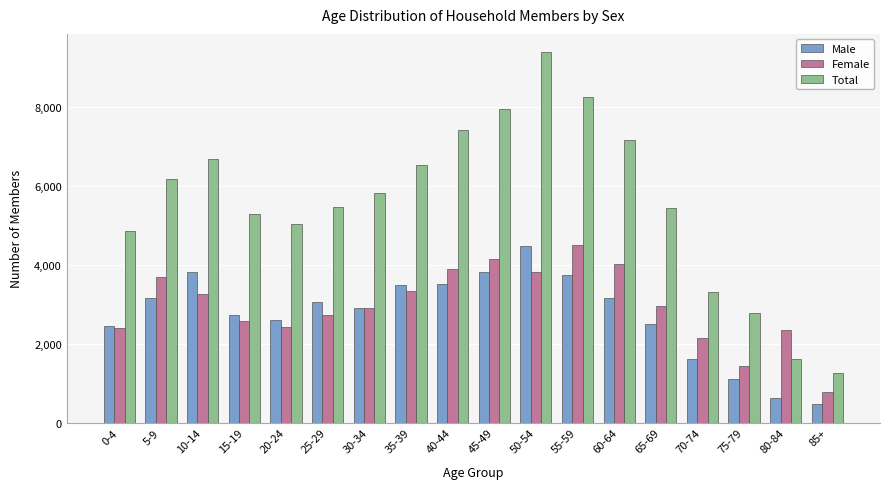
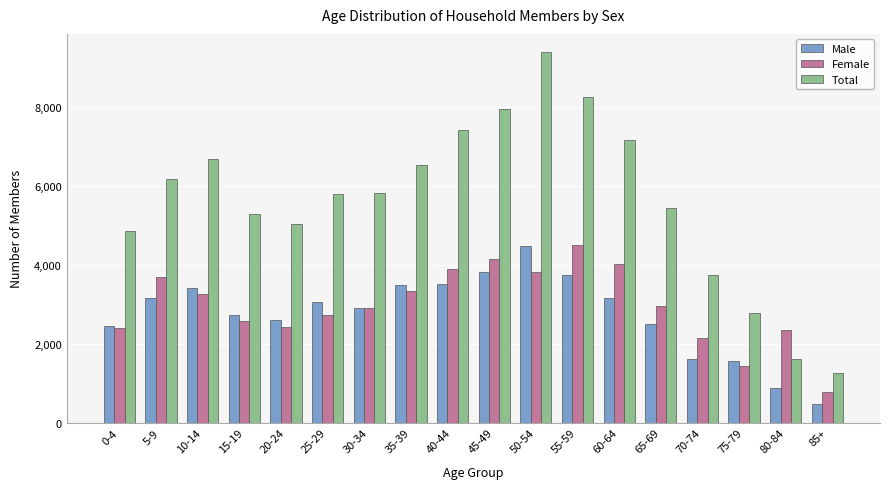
Male, 10-14: 3,800 -> 3,400
Total, 25-29: 5,500 -> 5,800
Total, 70-74: 3,300 -> 3,700
Male, 75-79: 1,100 -> 1,600
Male, 80-84: 600 -> 900
